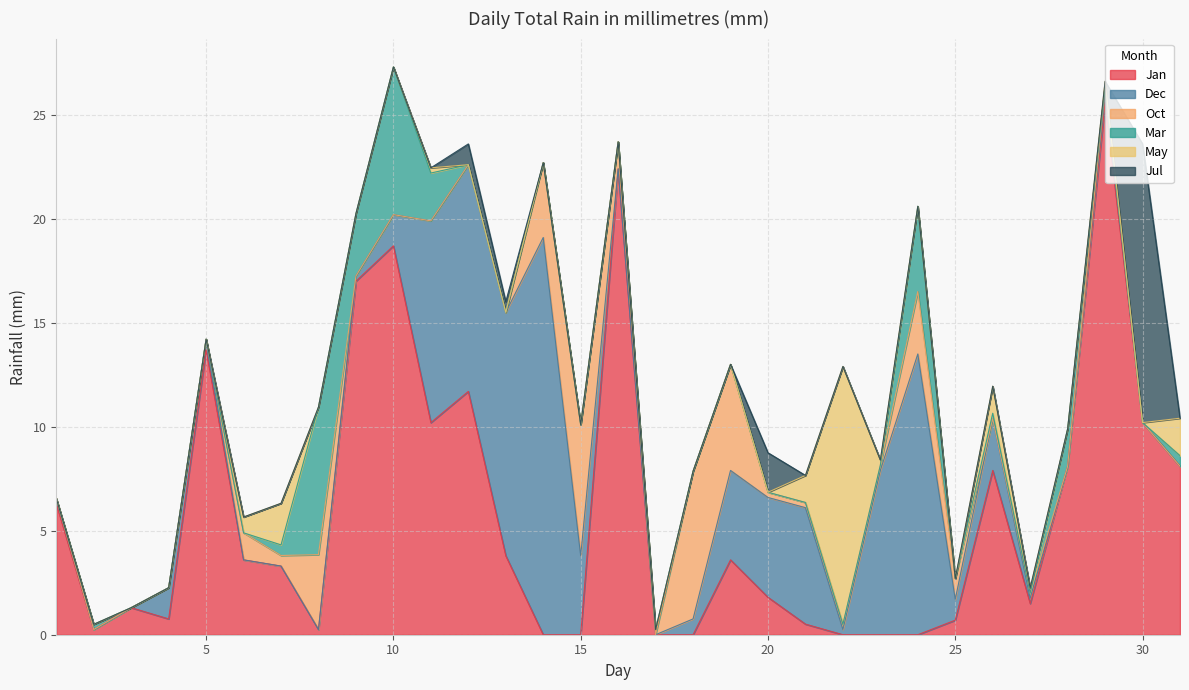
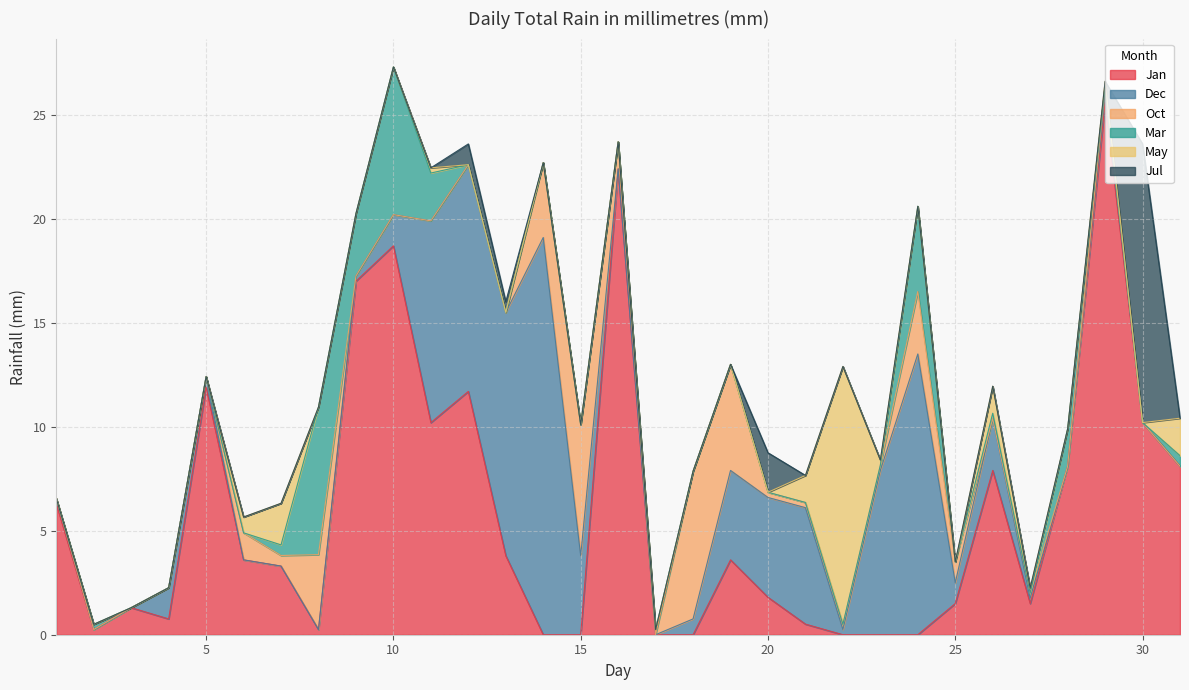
Jan, 5: 13.7 -> 11.9
Jan, 25: 0.7 -> 1.5
